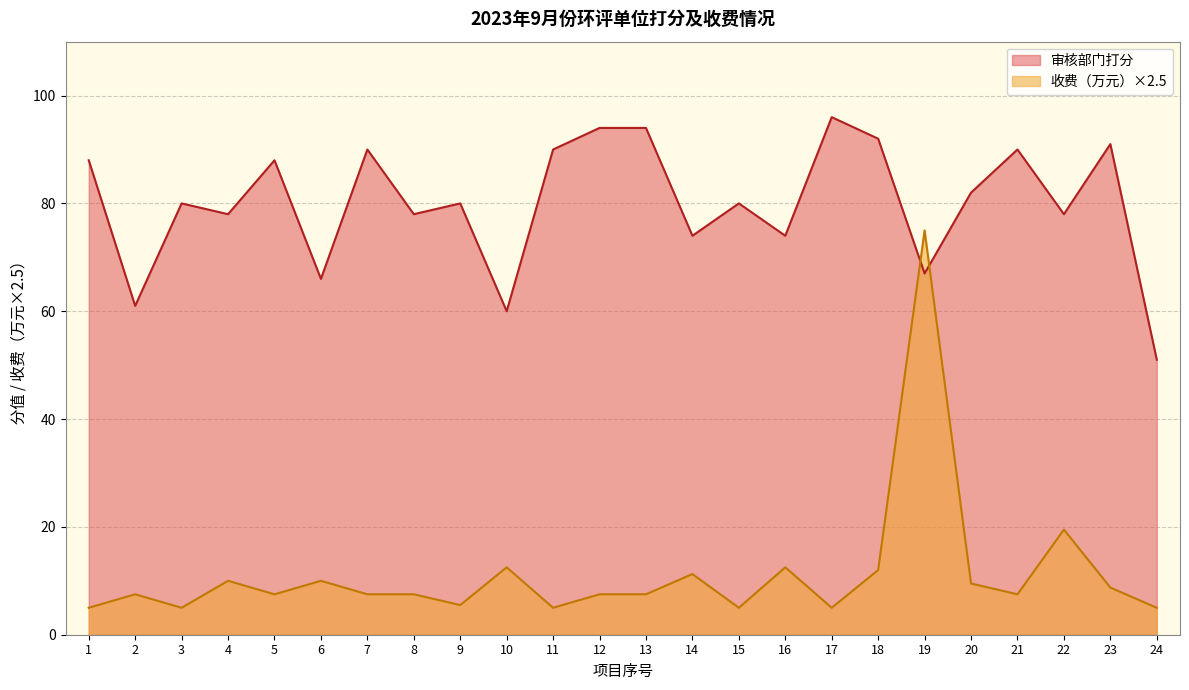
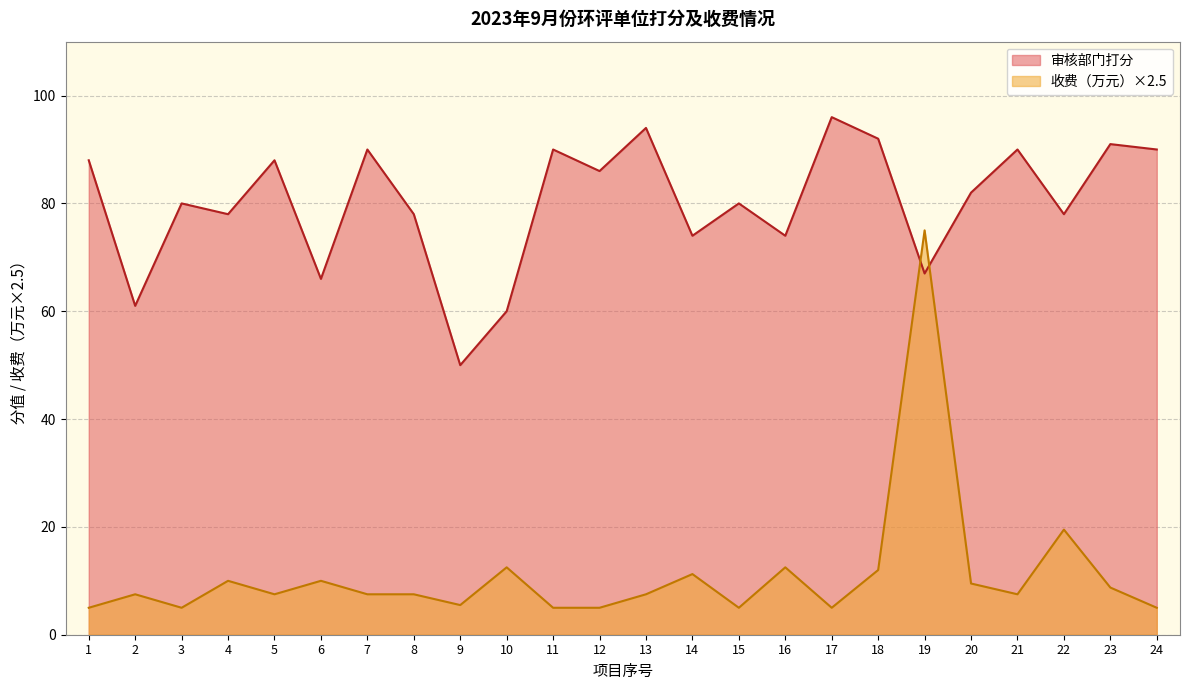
审核部门打分, 9: 80 -> 50
审核部门打分, 12: 94 -> 86
收费（万元）×2.5, 12: 8 -> 5
审核部门打分, 24: 51 -> 90
